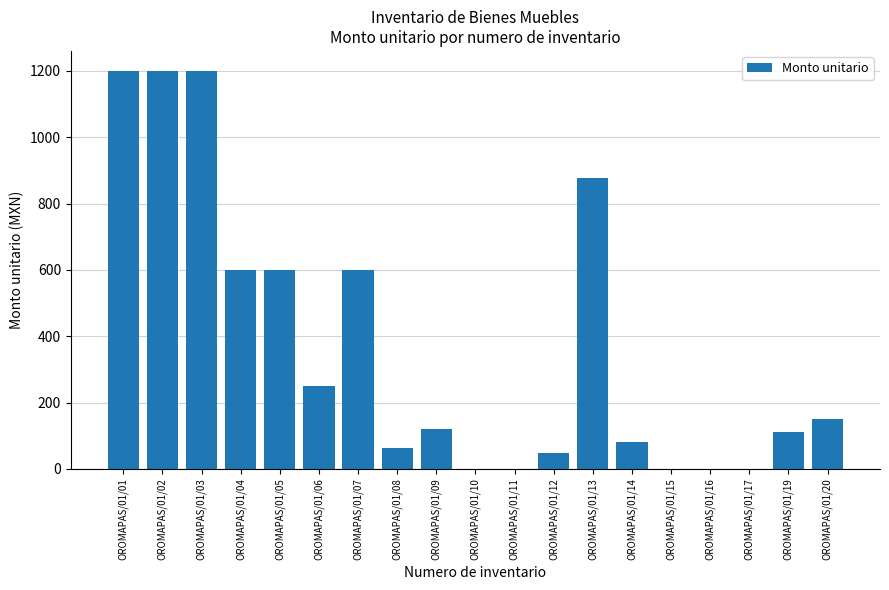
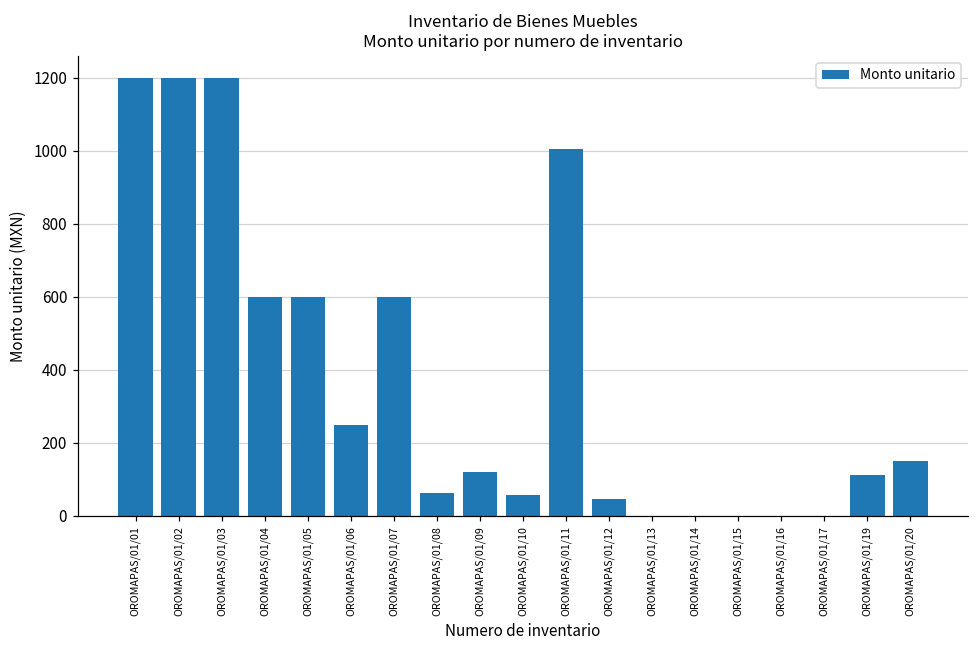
OROMAPAS/01/10: 0 -> 60
OROMAPAS/01/11: 0 -> 1000
OROMAPAS/01/13: 880 -> 0
OROMAPAS/01/14: 80 -> 0
